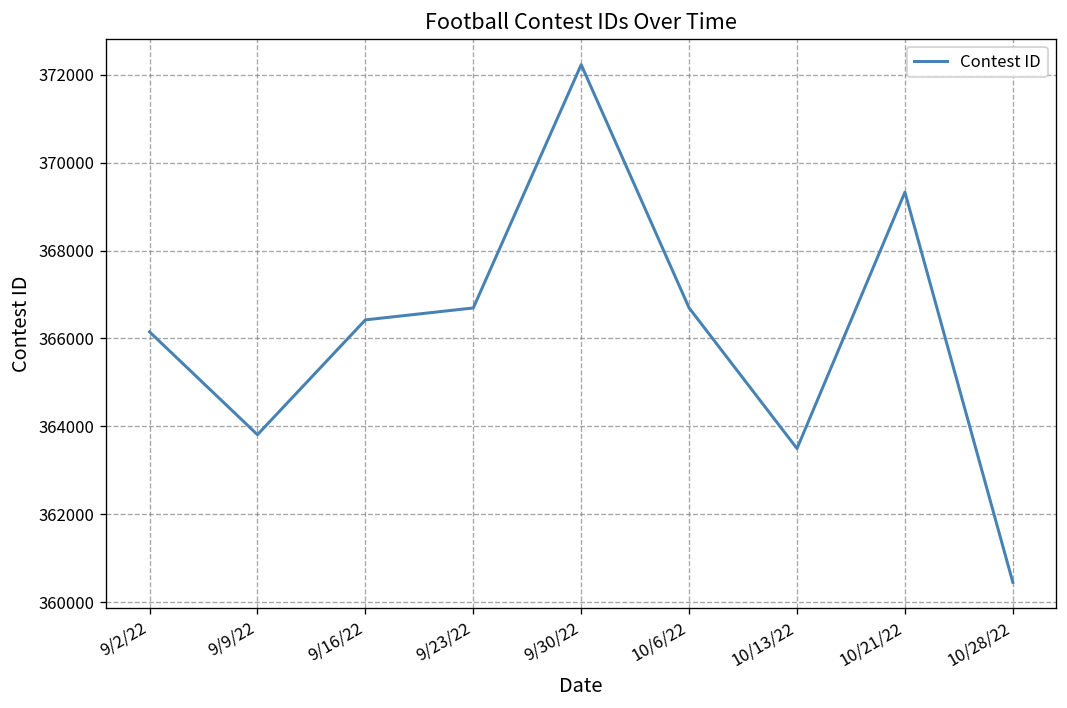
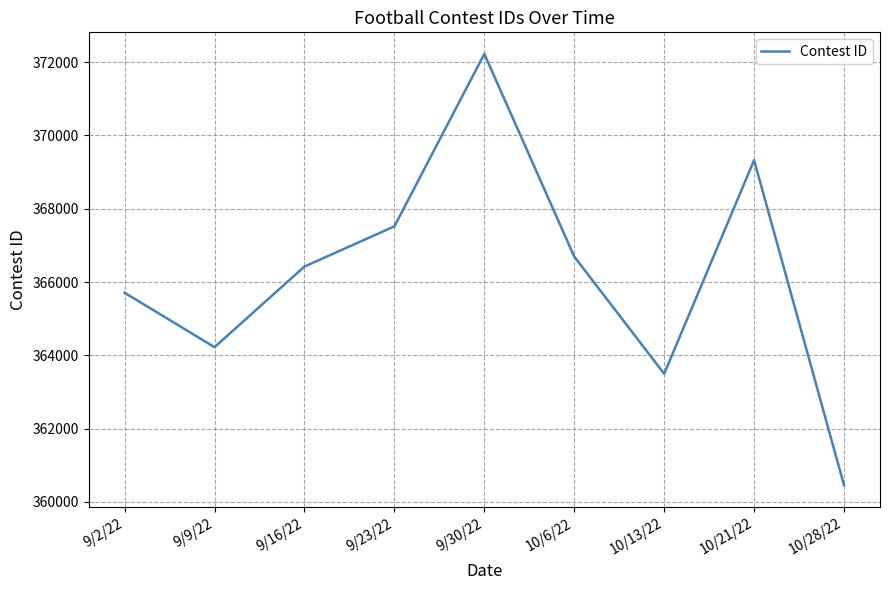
9/2/22: 366200 -> 365700
9/9/22: 363800 -> 364200
9/23/22: 366700 -> 367500
